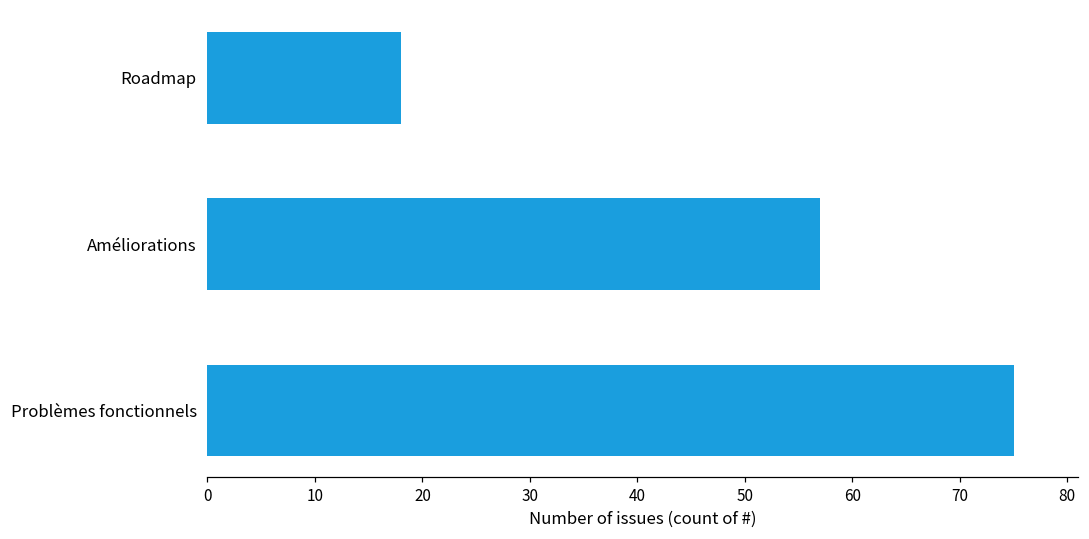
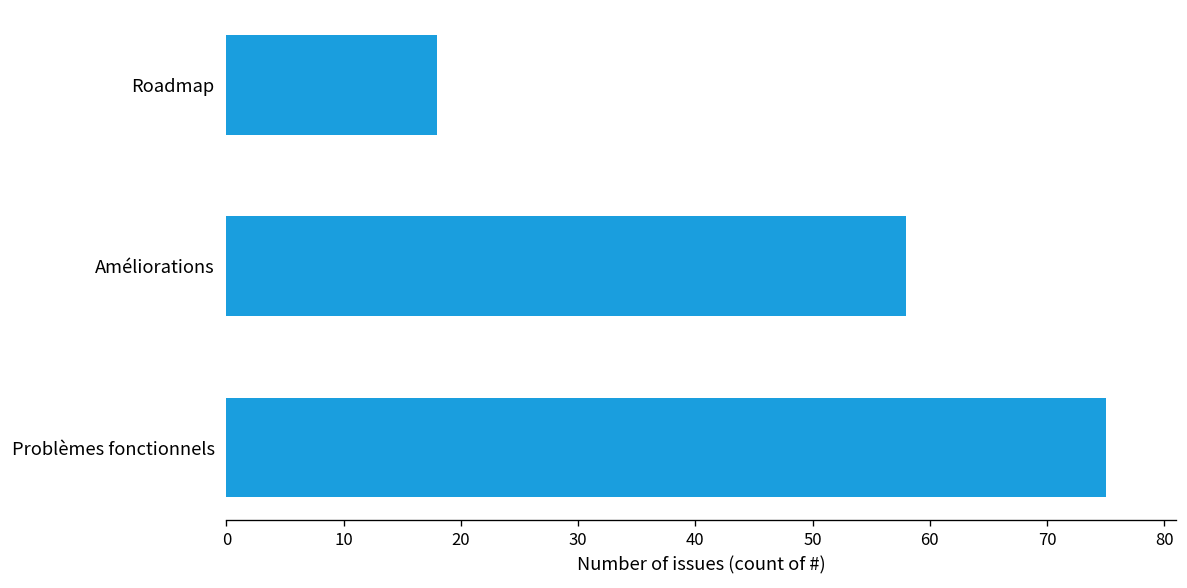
Améliorations: 57 -> 58
